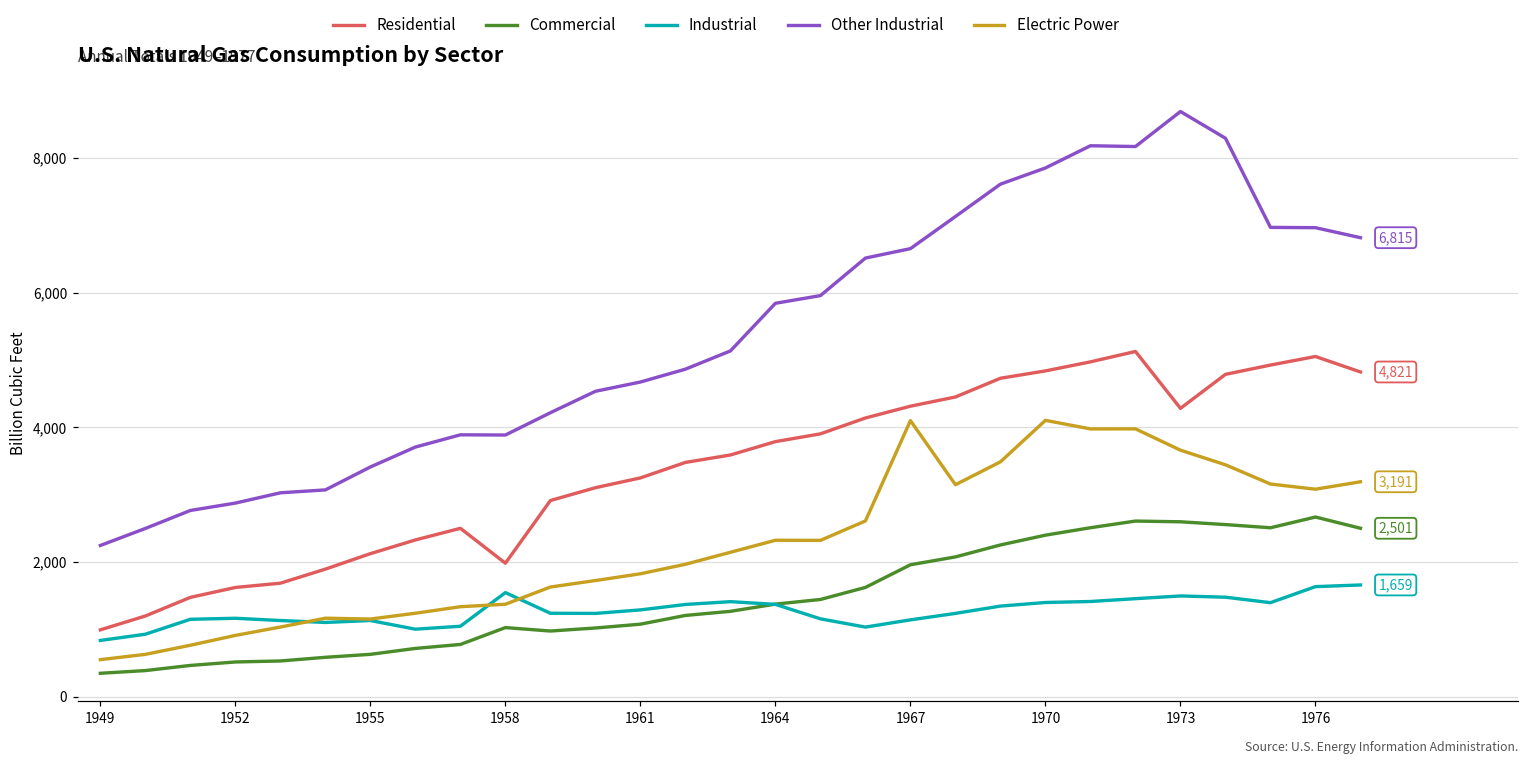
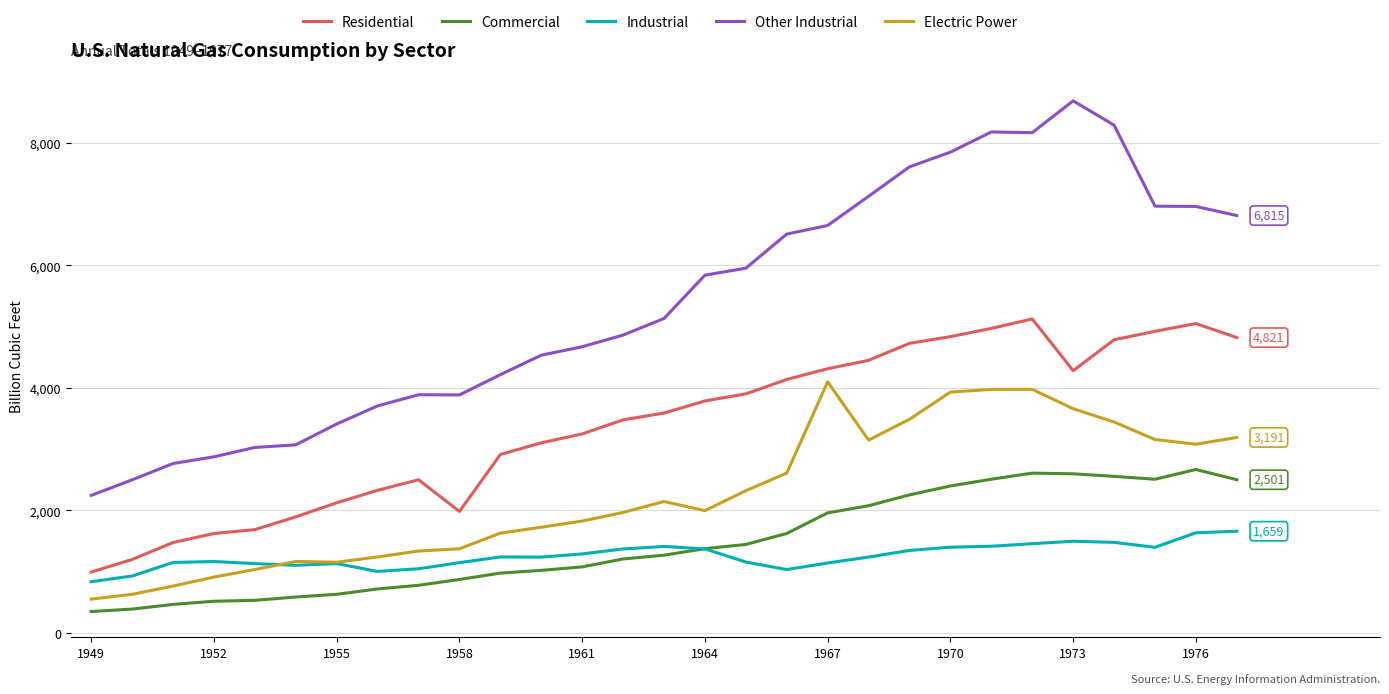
Commercial, 1958: 1,000 -> 900
Industrial, 1958: 1,500 -> 1,100
Electric Power, 1964: 2,300 -> 2,000
Electric Power, 1970: 4,100 -> 3,900
